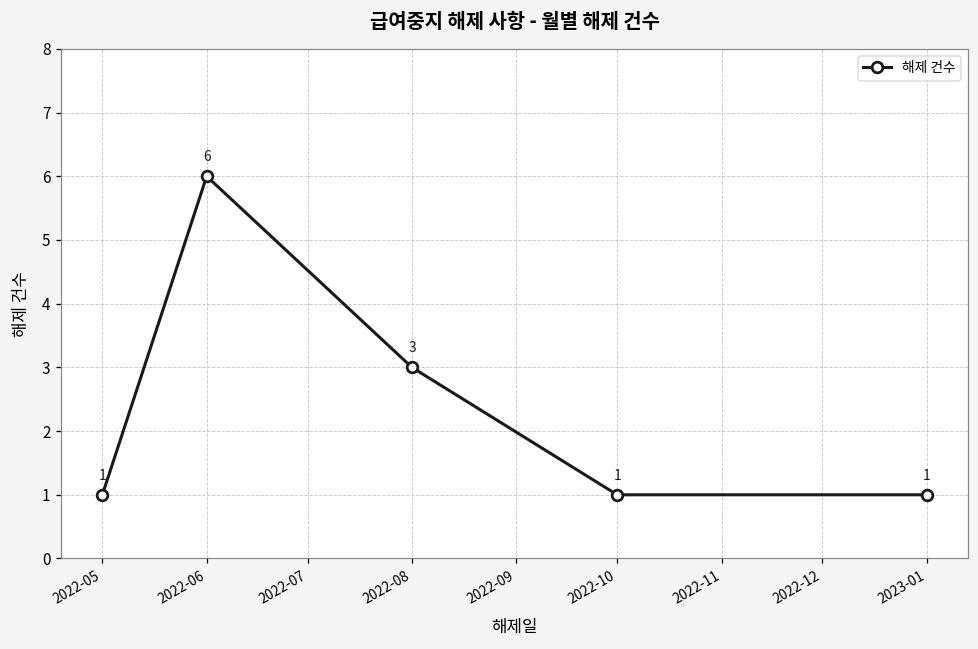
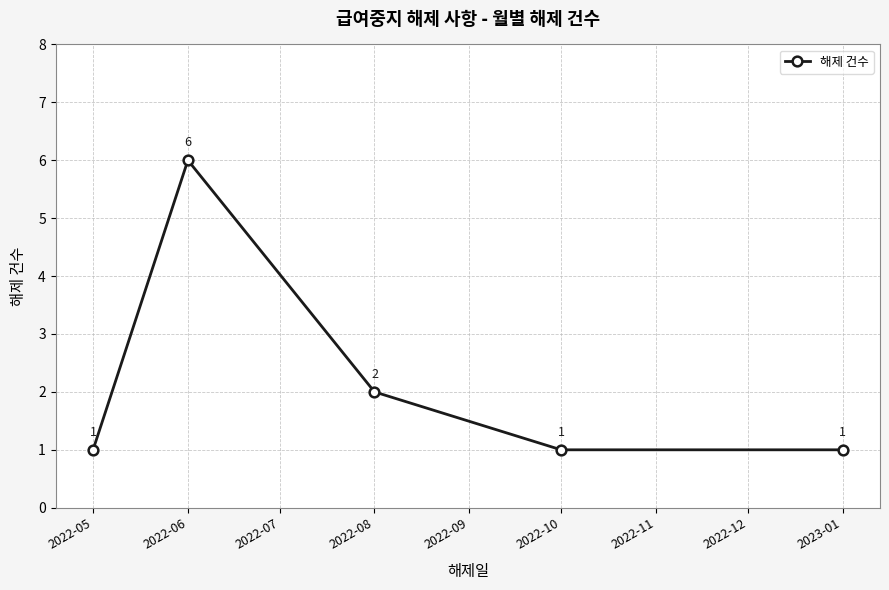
2022-08: 3 -> 2
